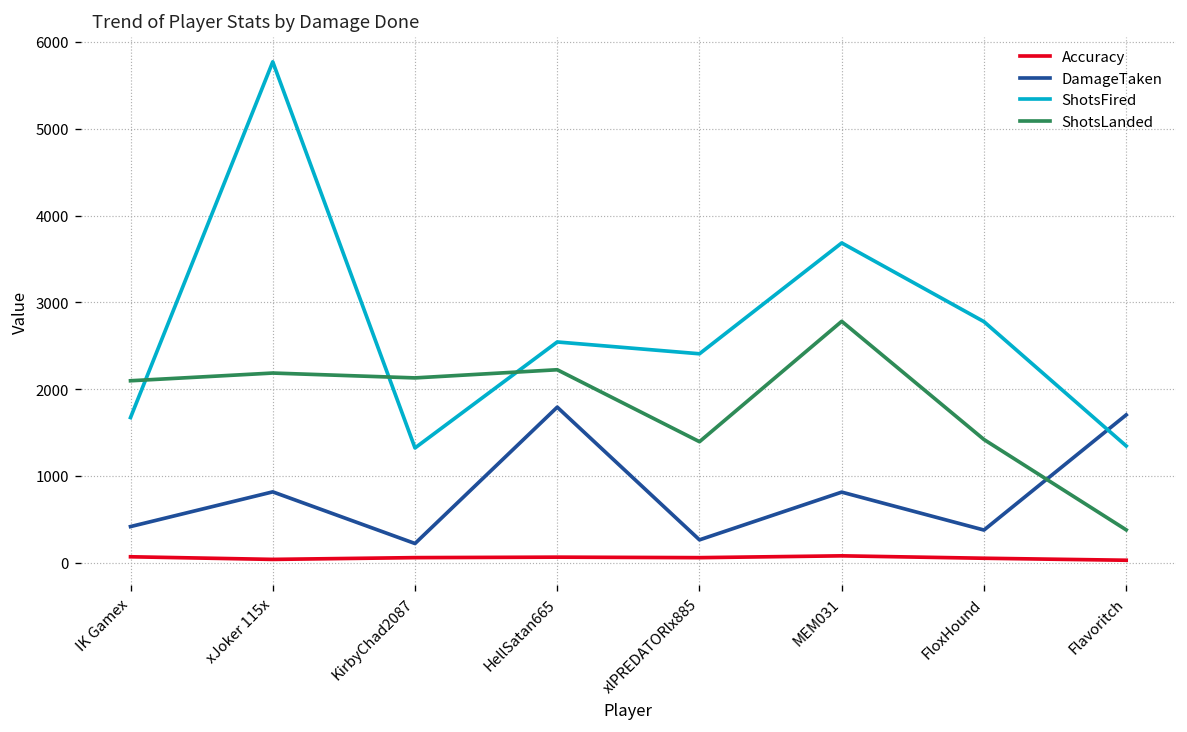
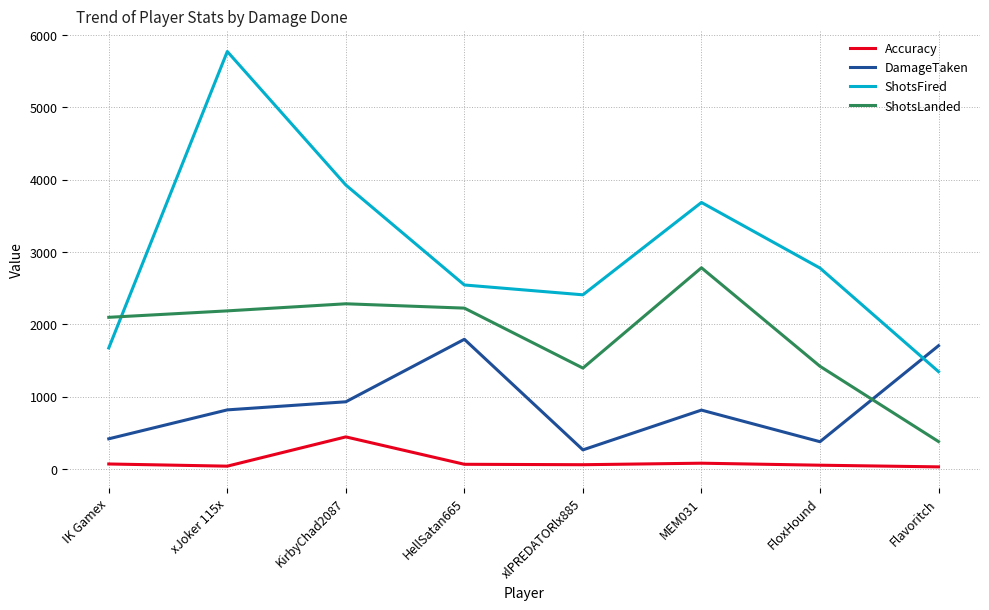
Accuracy, KirbyChad2087: 100 -> 400
DamageTaken, KirbyChad2087: 200 -> 900
ShotsFired, KirbyChad2087: 1300 -> 3900
ShotsLanded, KirbyChad2087: 2100 -> 2300
